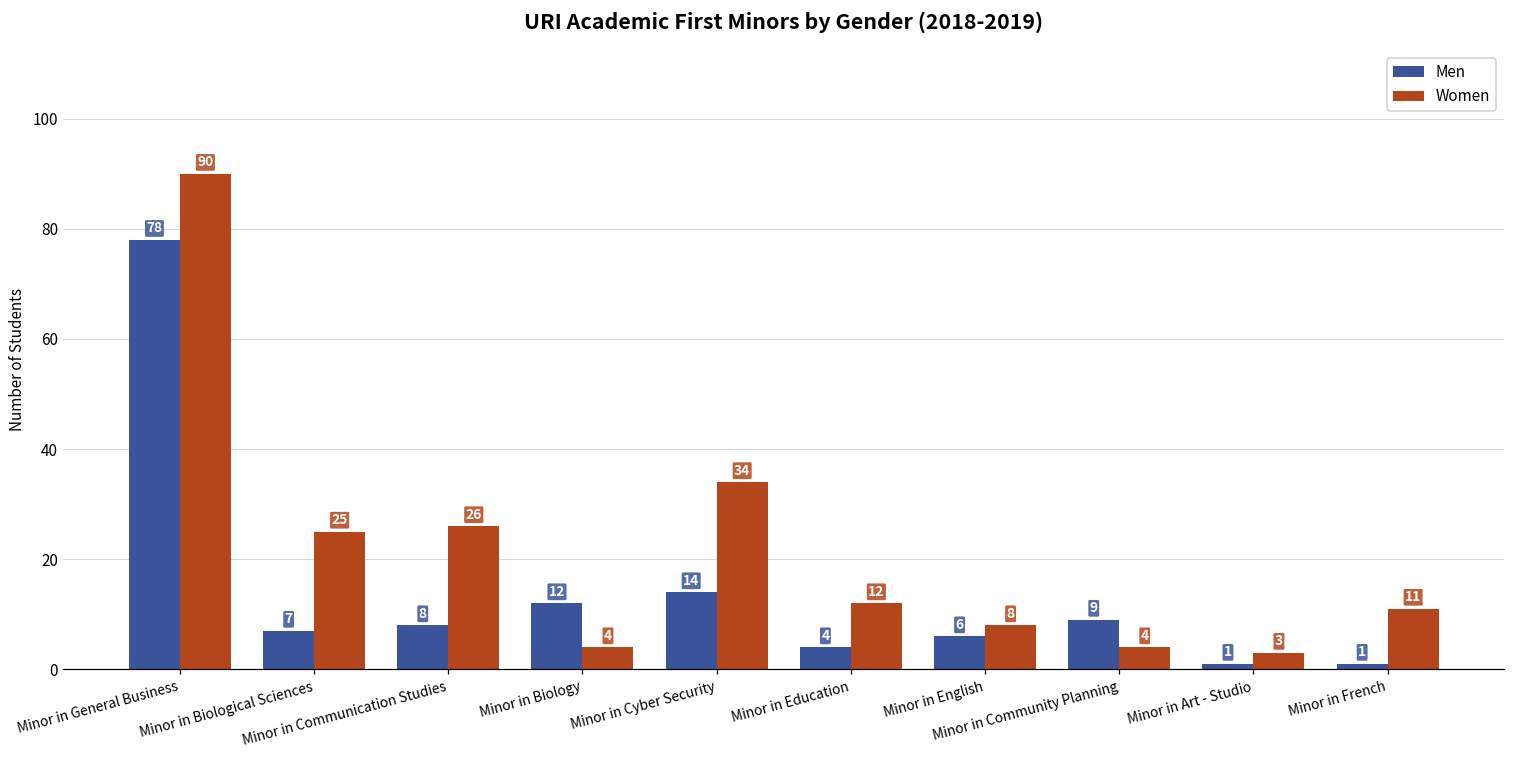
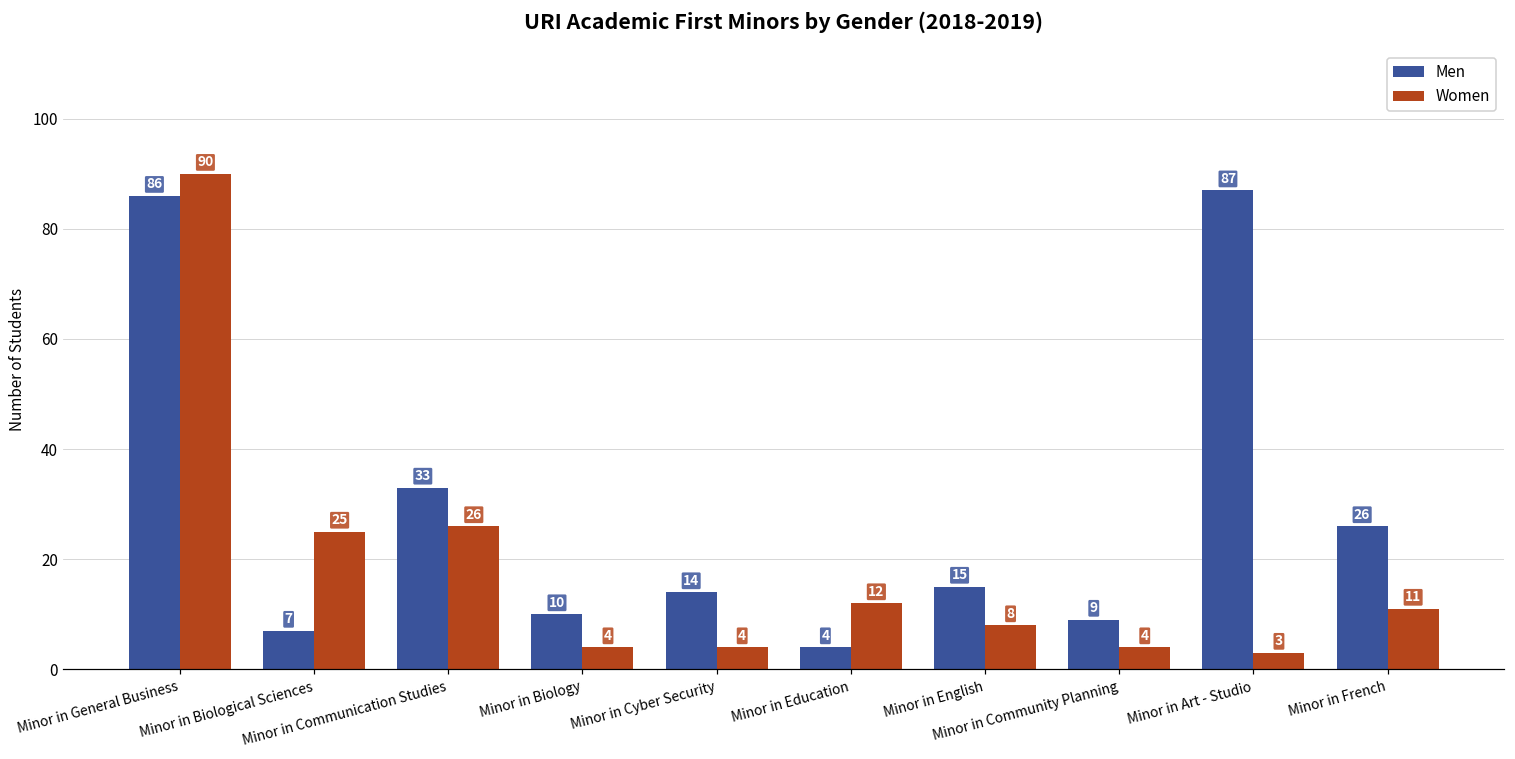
Men, Minor in General Business: 78 -> 86
Men, Minor in Communication Studies: 8 -> 33
Men, Minor in Biology: 12 -> 10
Women, Minor in Cyber Security: 34 -> 4
Men, Minor in English: 6 -> 15
Men, Minor in Art - Studio: 1 -> 87
Men, Minor in French: 1 -> 26
